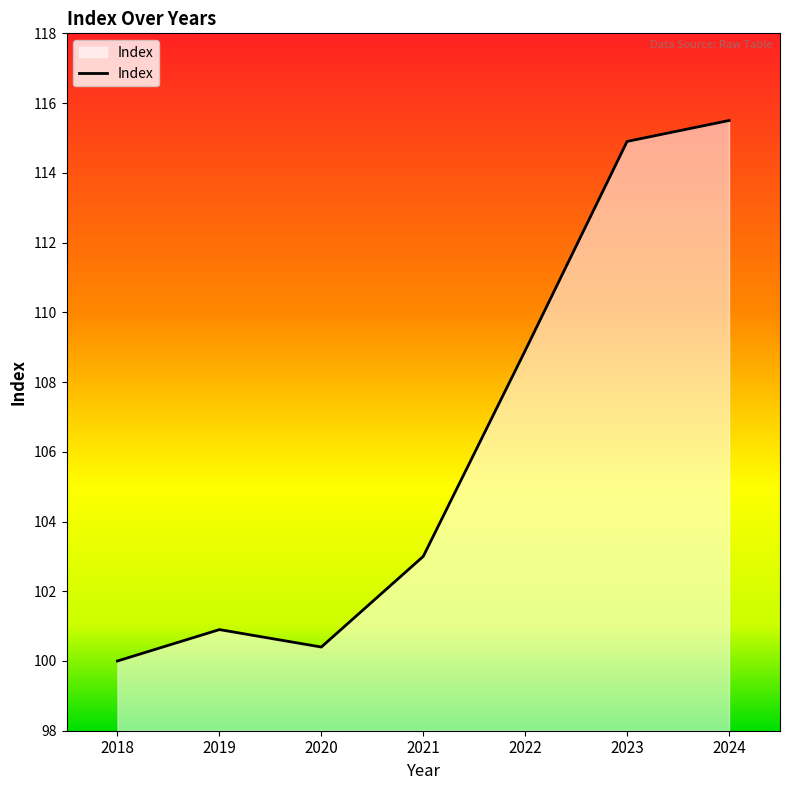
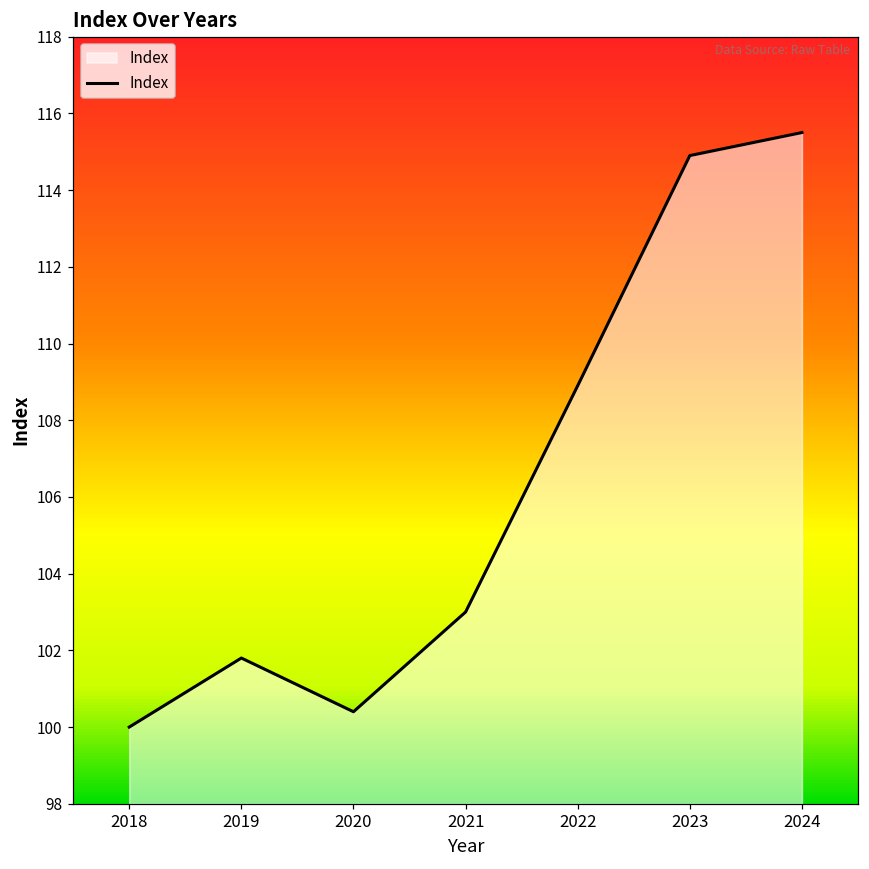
2019: 100.9 -> 101.8
